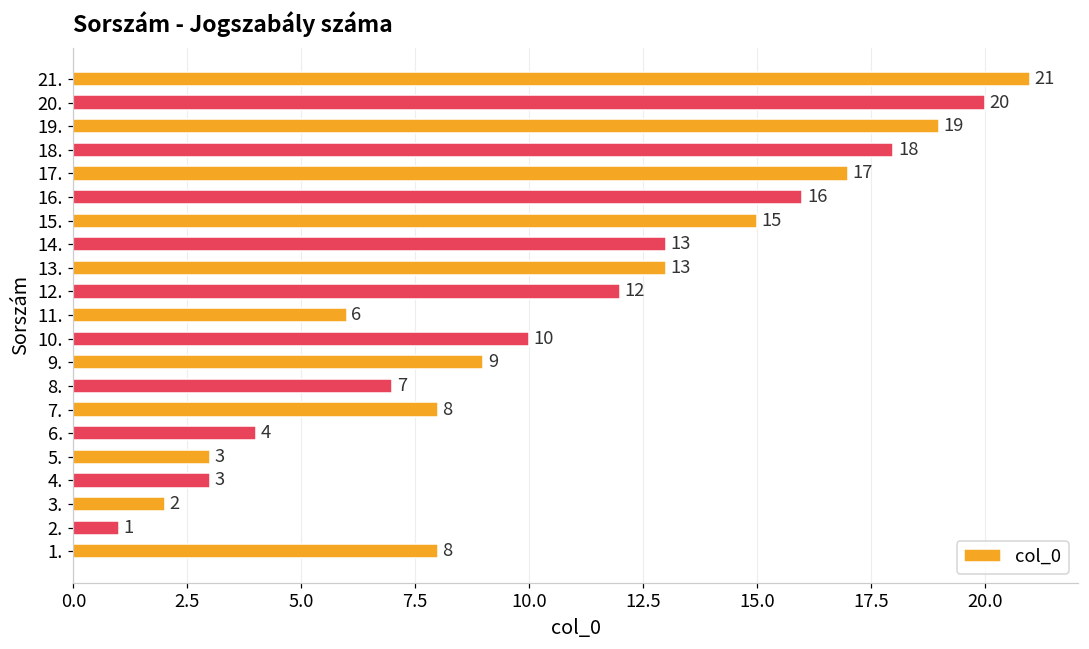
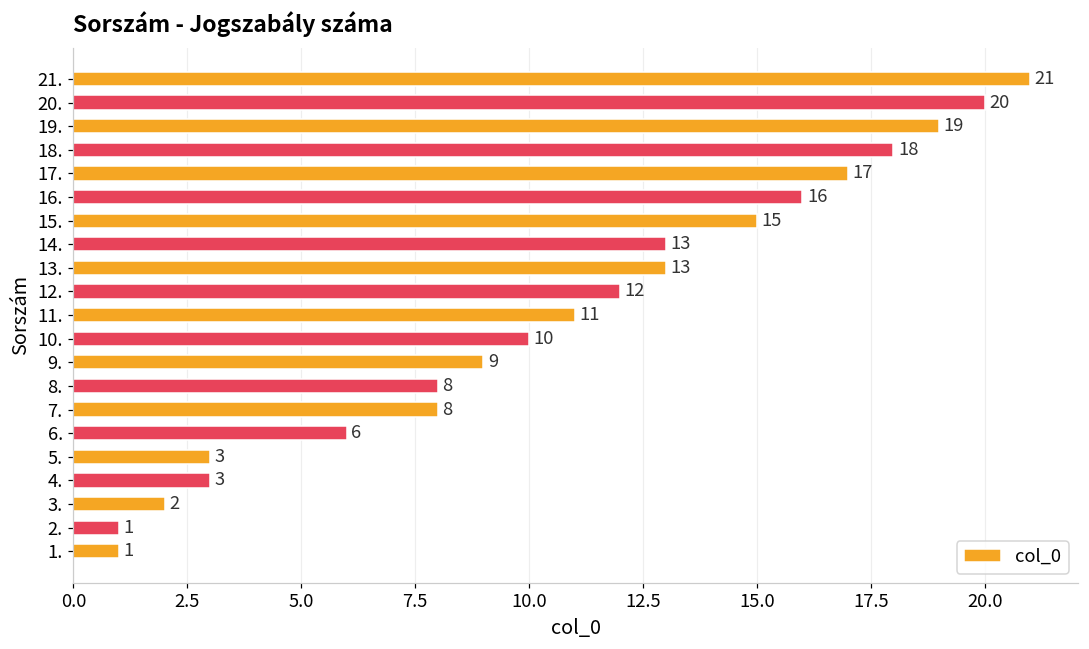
11.: 6 -> 11
8.: 7 -> 8
6.: 4 -> 6
1.: 8 -> 1
